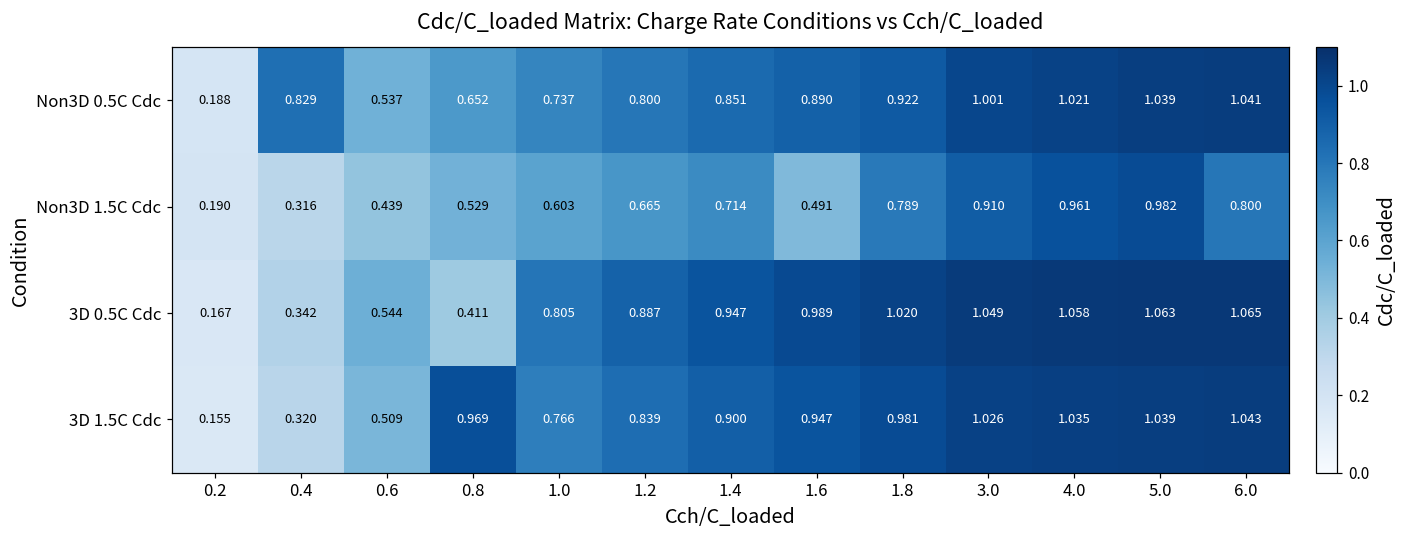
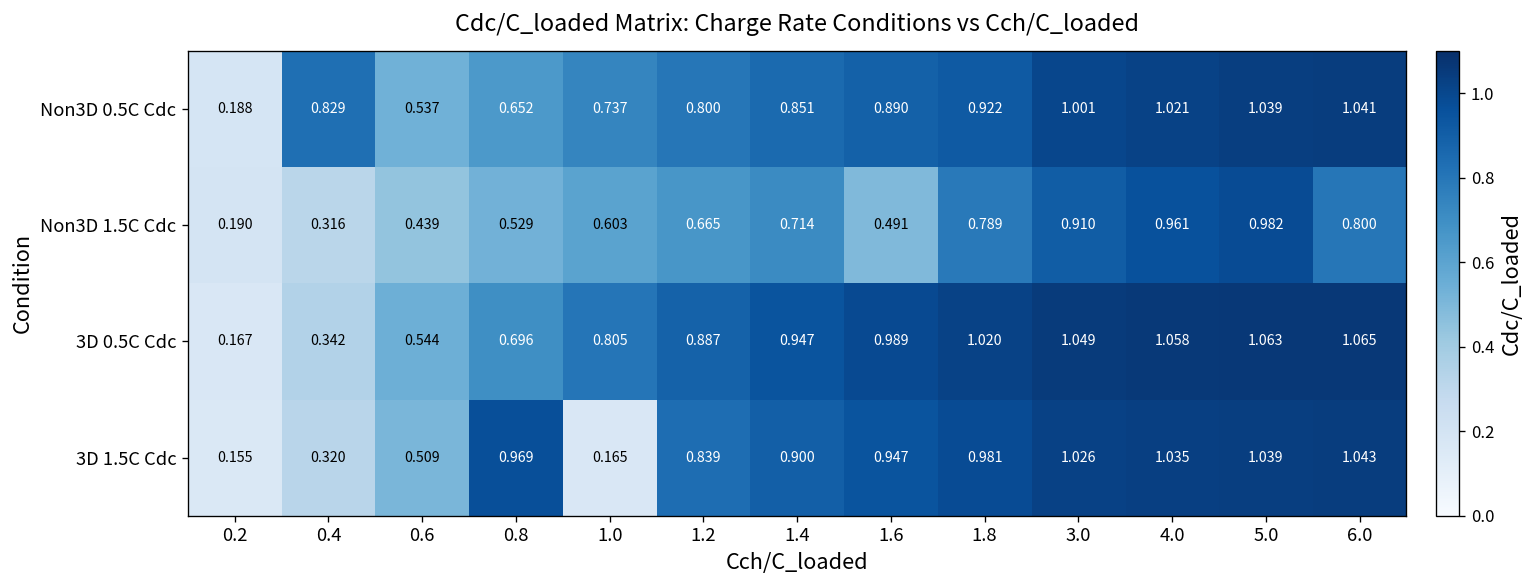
3D 0.5C Cdc, 0.8: 0.411 -> 0.696
3D 1.5C Cdc, 1.0: 0.766 -> 0.165
